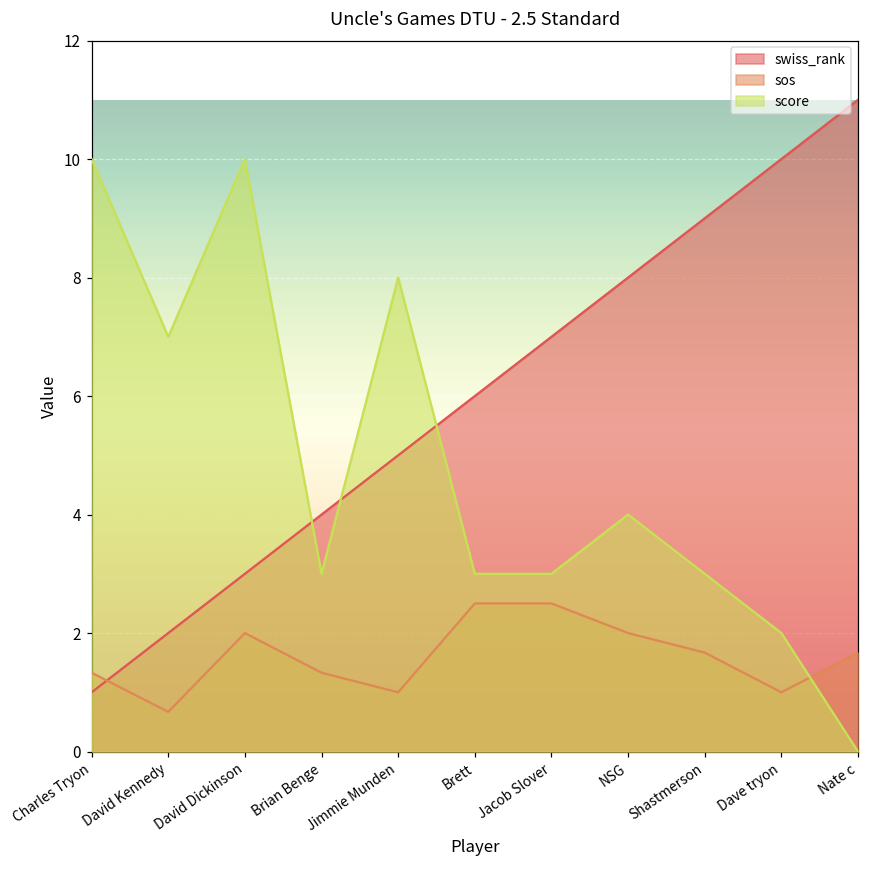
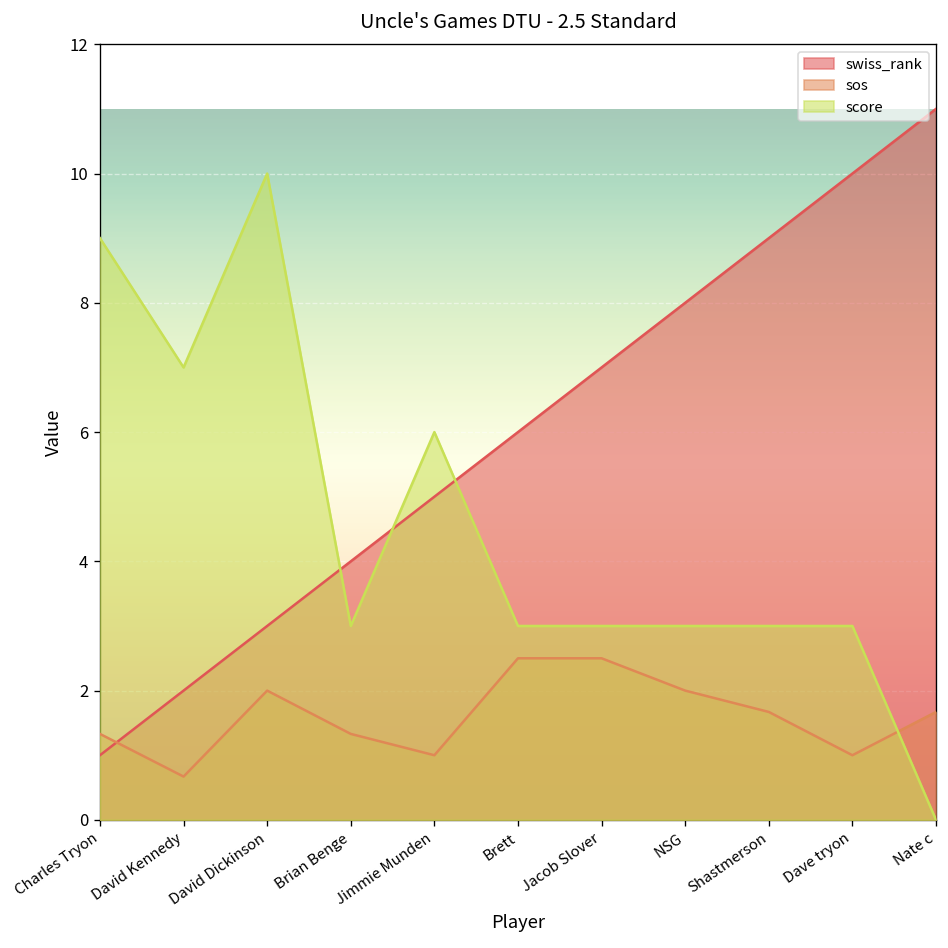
score, Charles Tryon: 10 -> 9
score, Jimmie Munden: 8 -> 6
score, NSG: 4 -> 3
score, Dave tryon: 2 -> 3
